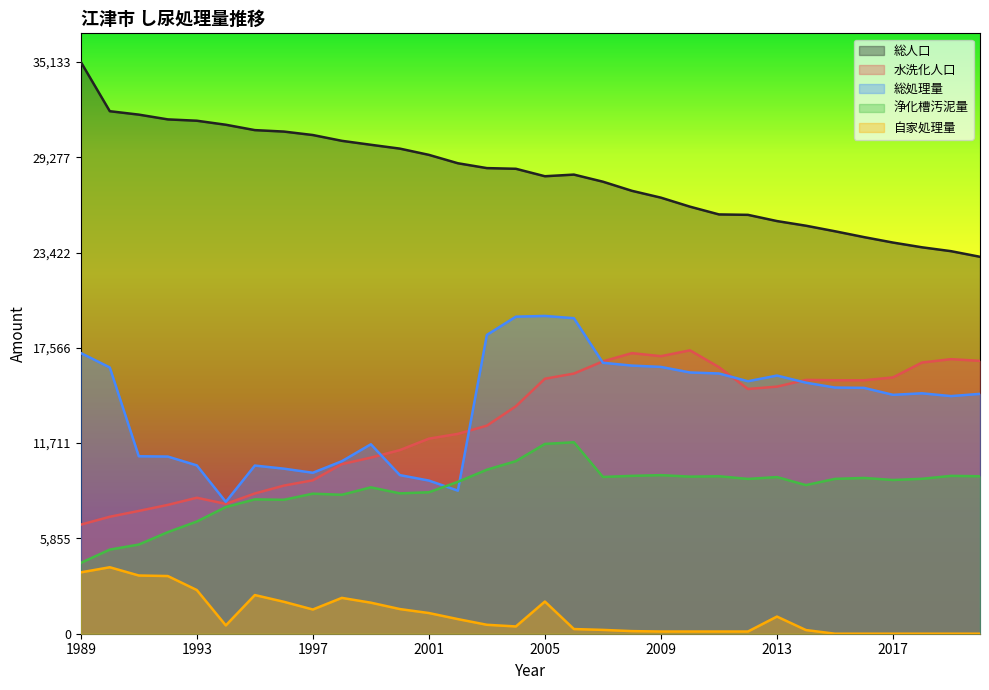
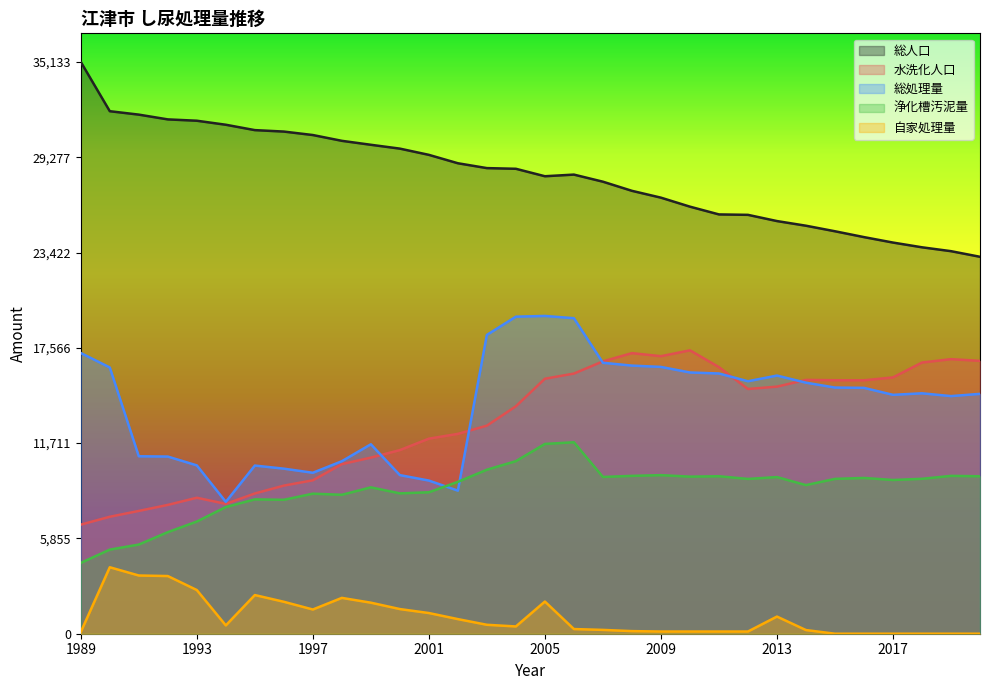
自家処理量, 1989: 3,800 -> 100
